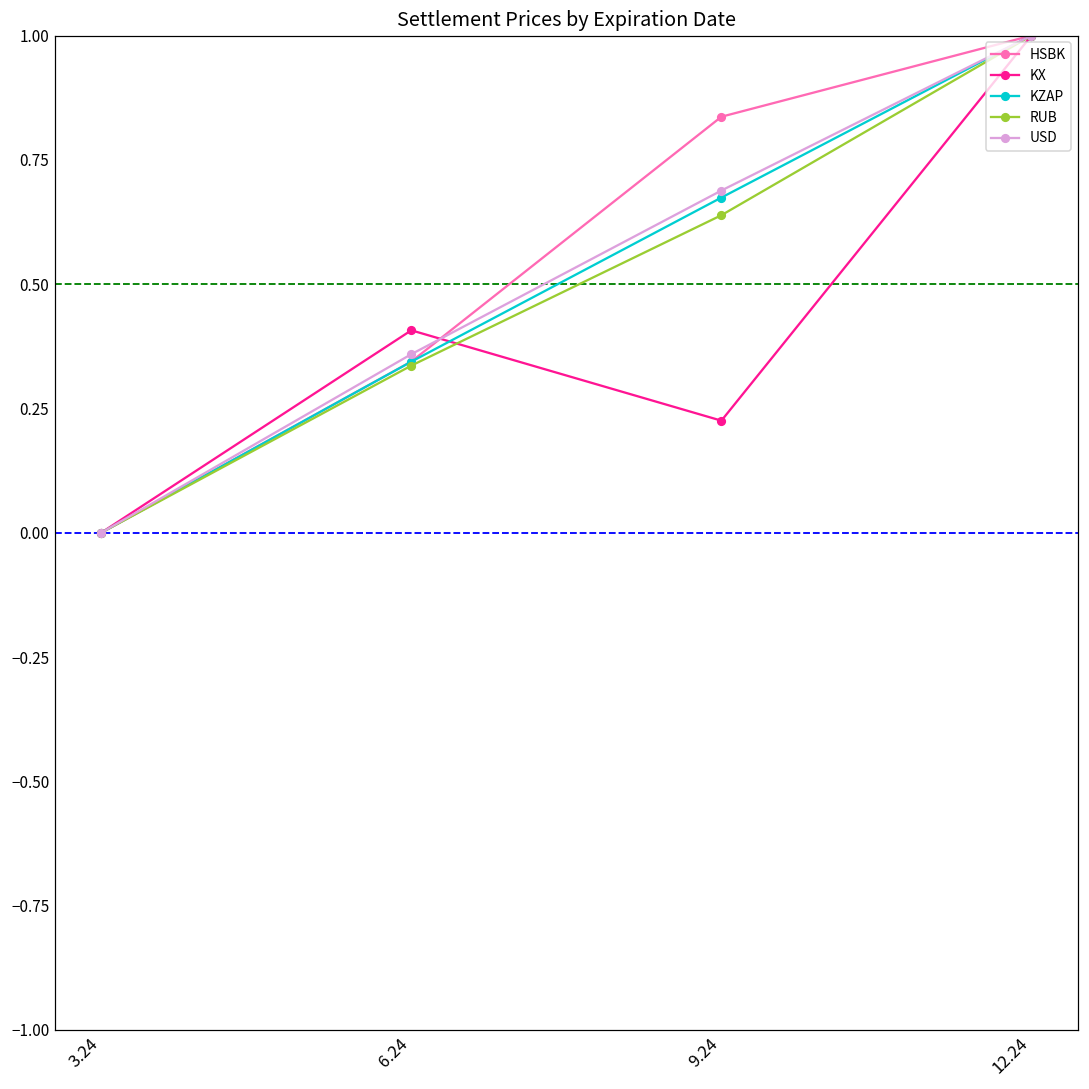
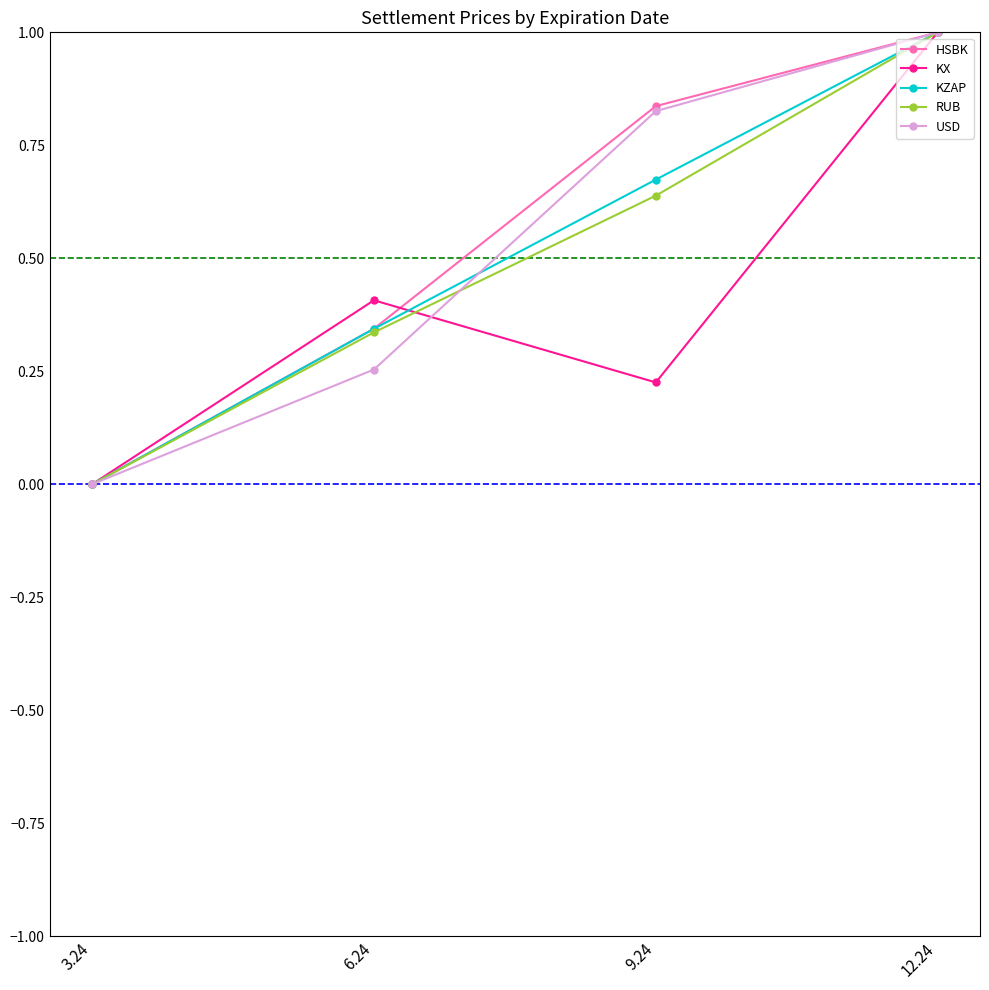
USD, 6.24: 0.36 -> 0.25
USD, 9.24: 0.69 -> 0.83
